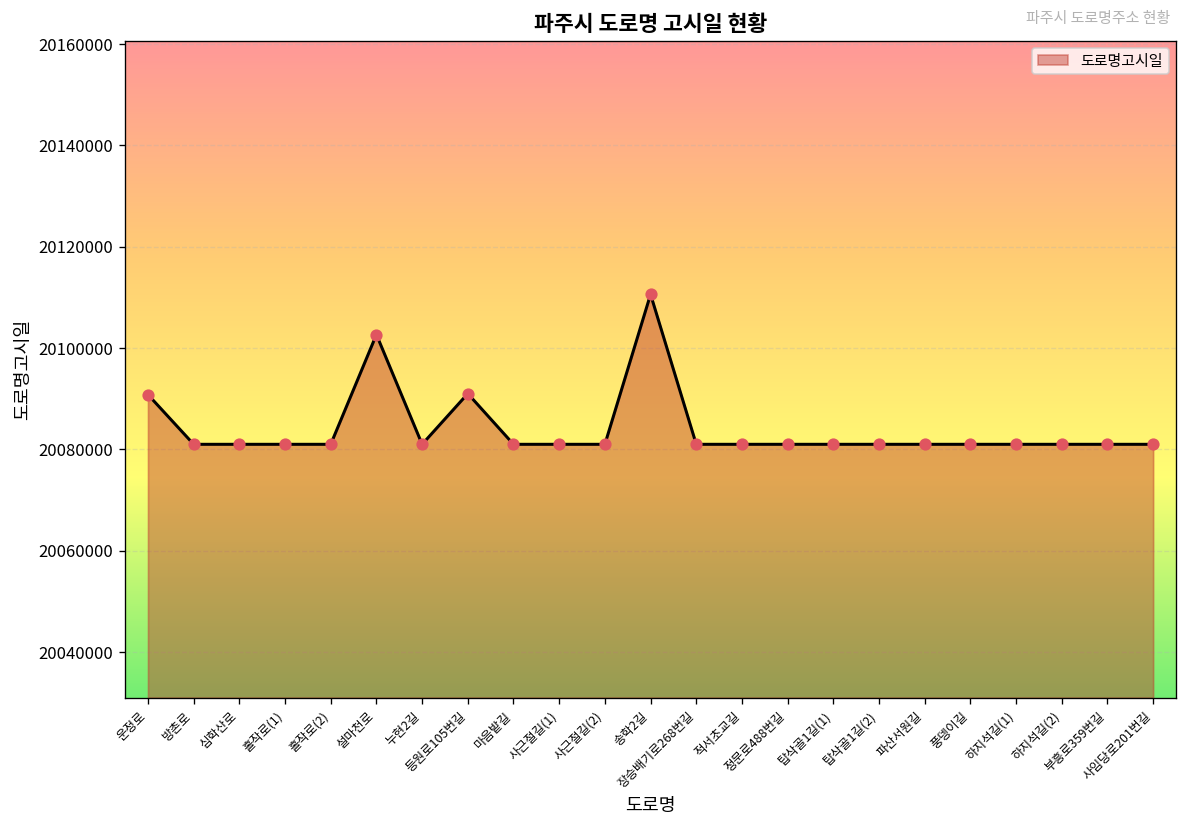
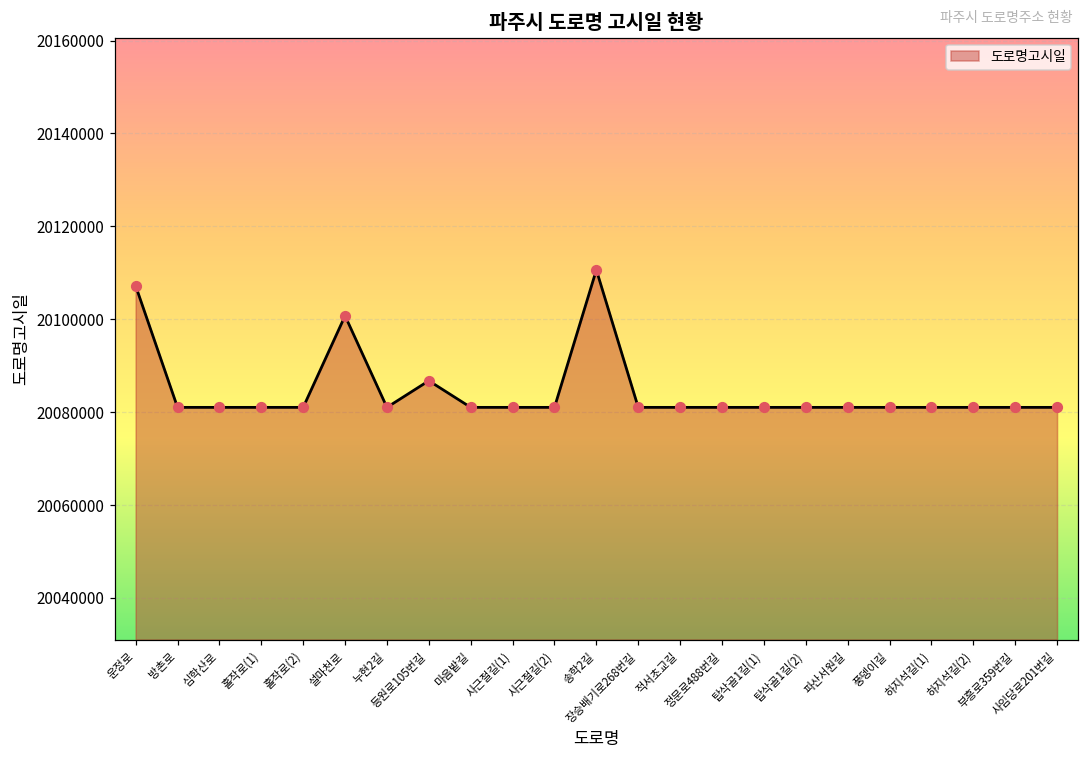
운정로: 20091000 -> 20107000
설마천로: 20103000 -> 20101000
등원로105번길: 20091000 -> 20087000
